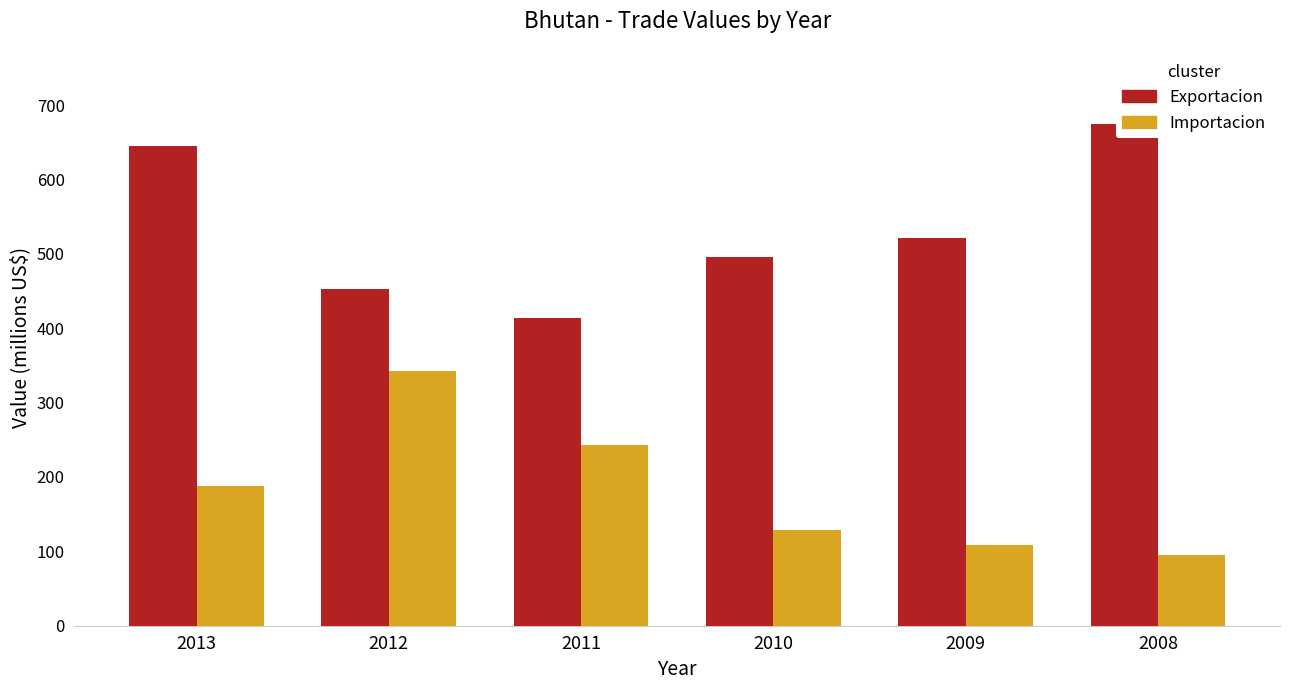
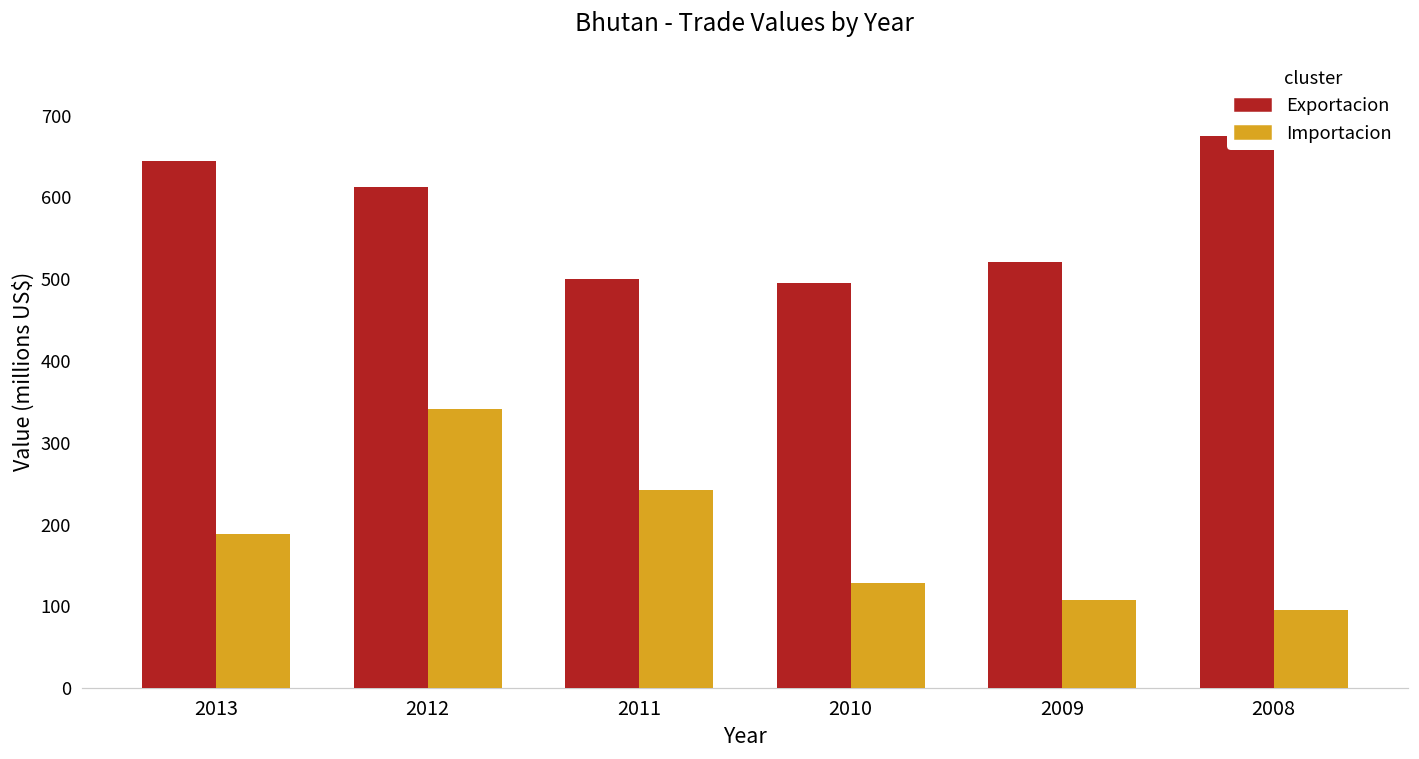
Exportacion, 2012: 450 -> 610
Exportacion, 2011: 410 -> 500
